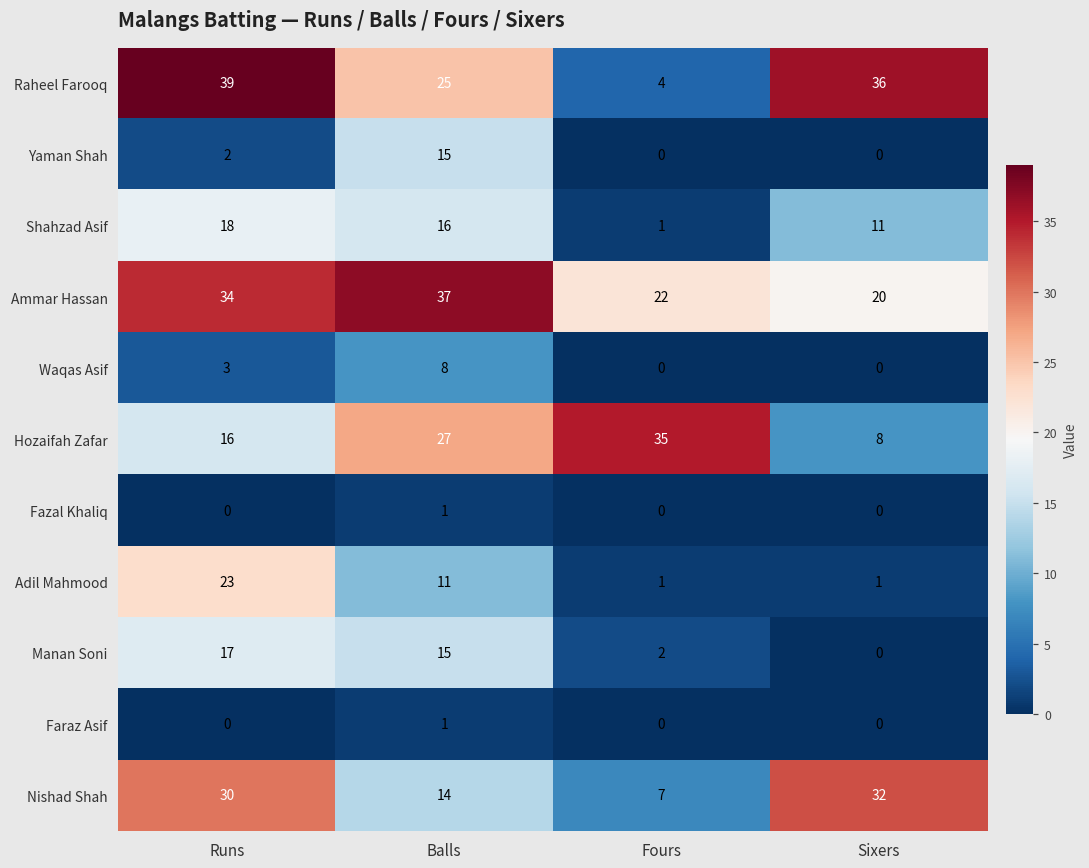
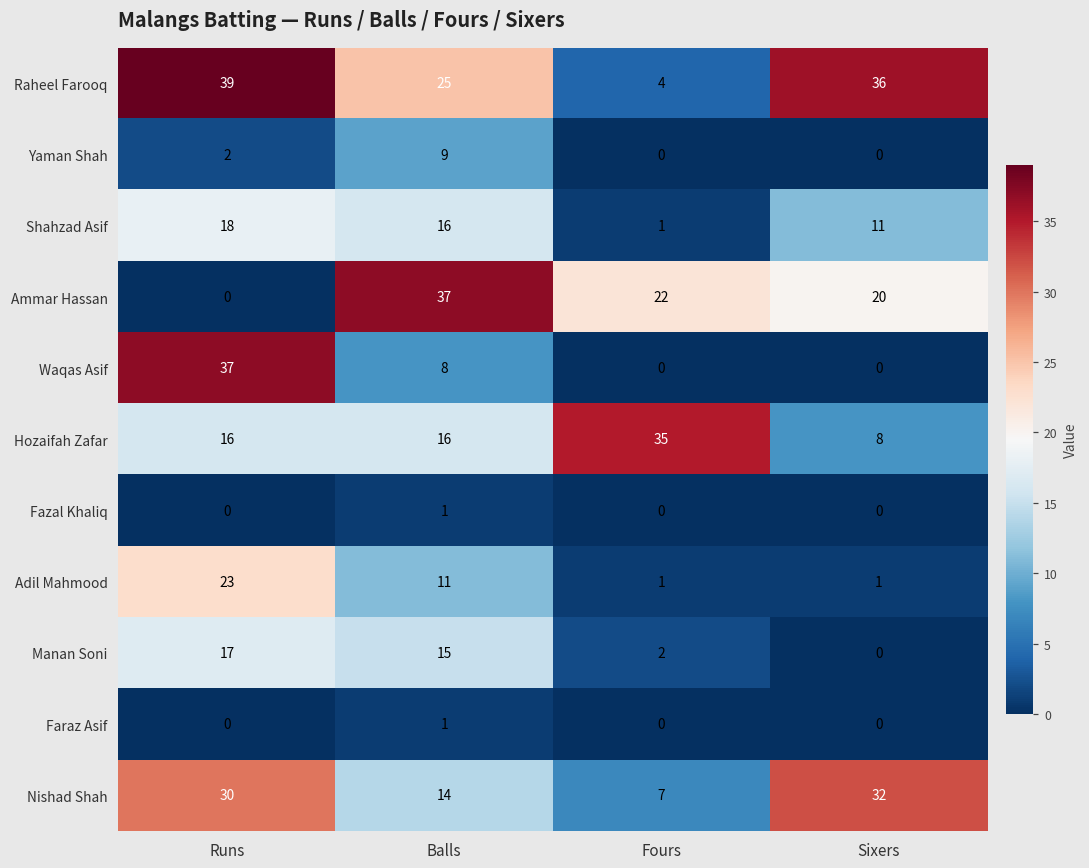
Yaman Shah, Balls: 15 -> 9
Ammar Hassan, Runs: 34 -> 0
Waqas Asif, Runs: 3 -> 37
Hozaifah Zafar, Balls: 27 -> 16
